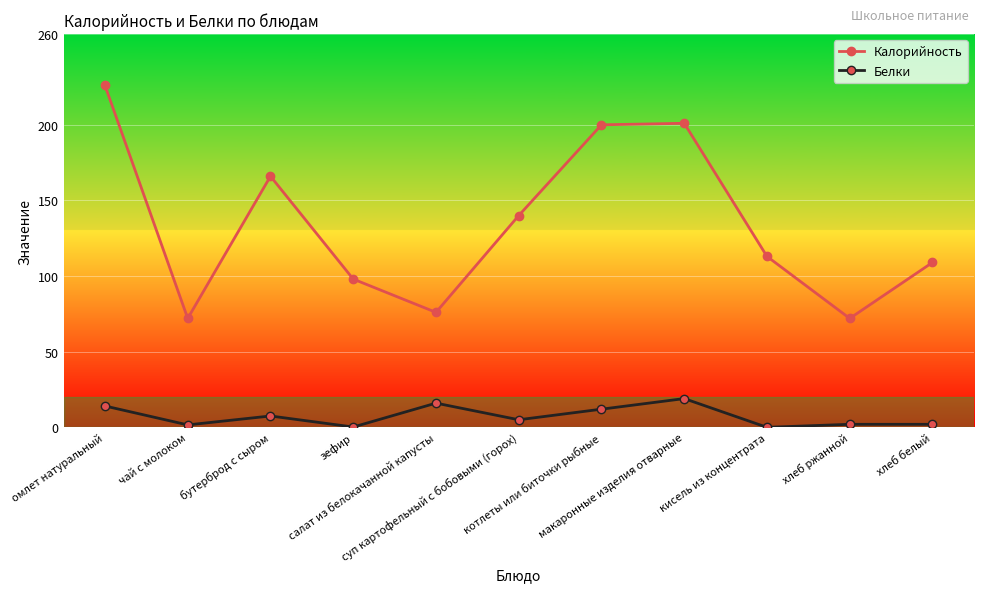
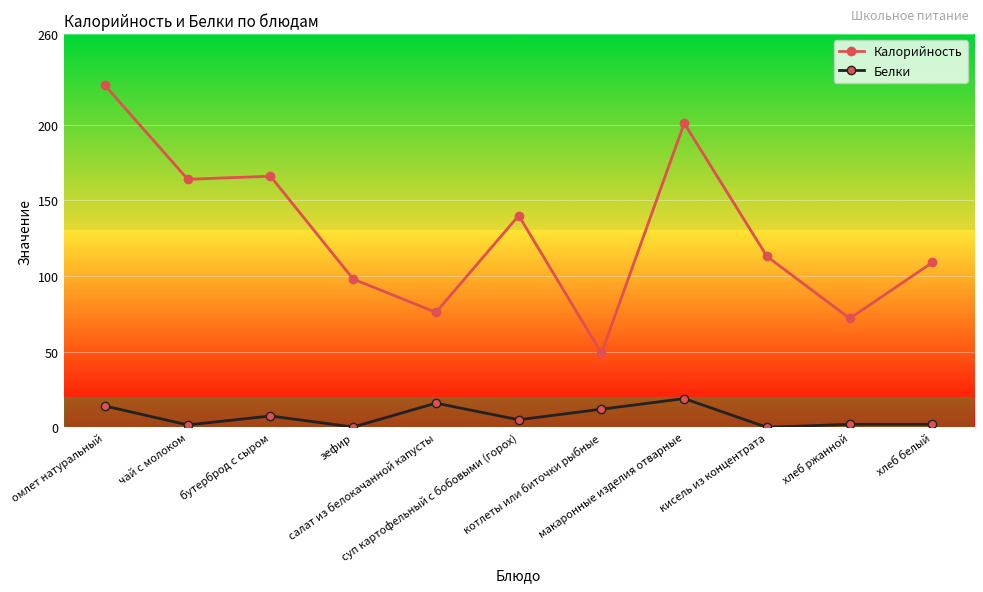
Калорийность, чай с молоком: 72 -> 164
Калорийность, котлеты или биточки рыбные: 200 -> 49
